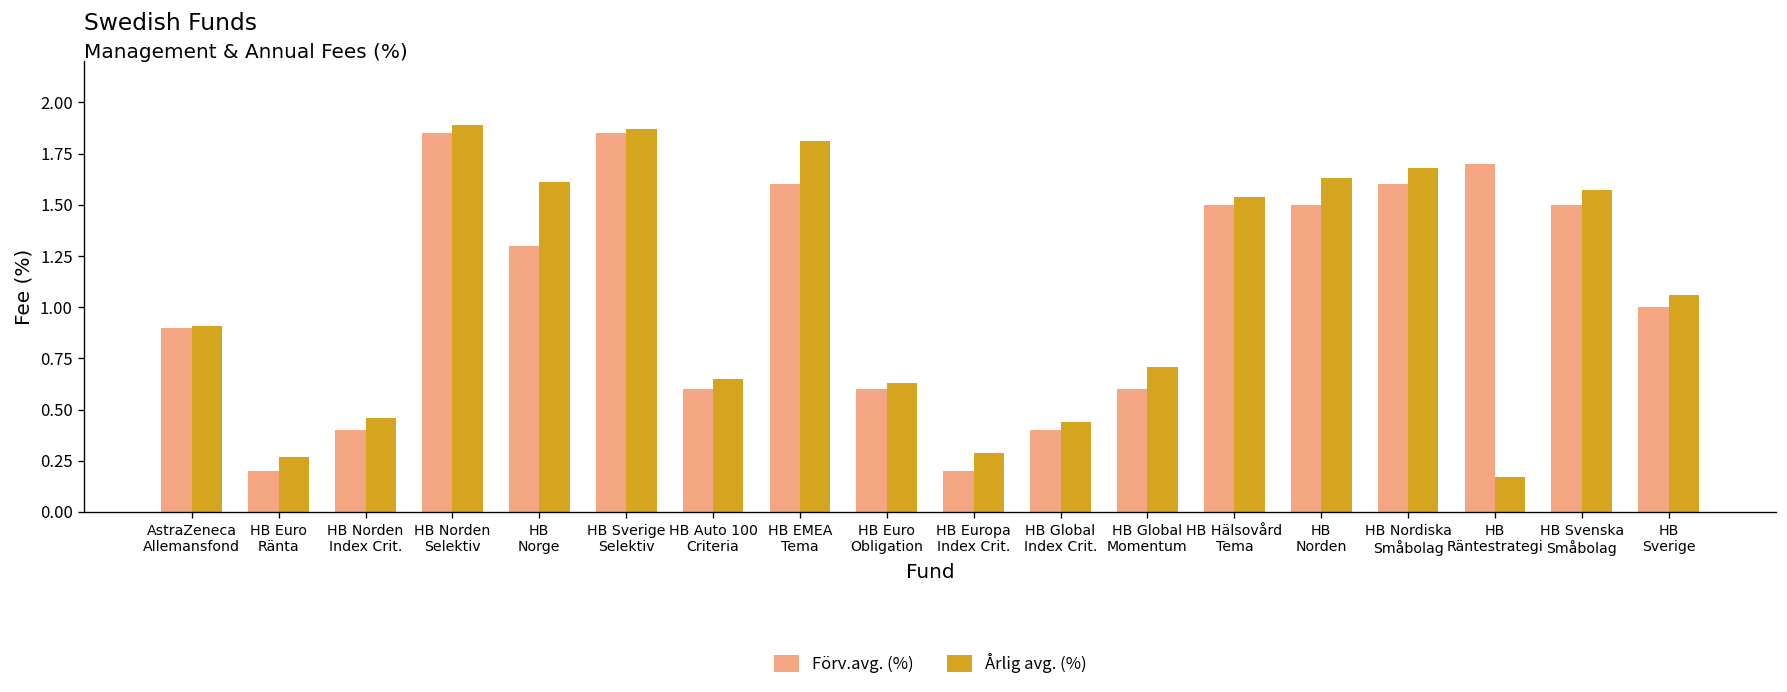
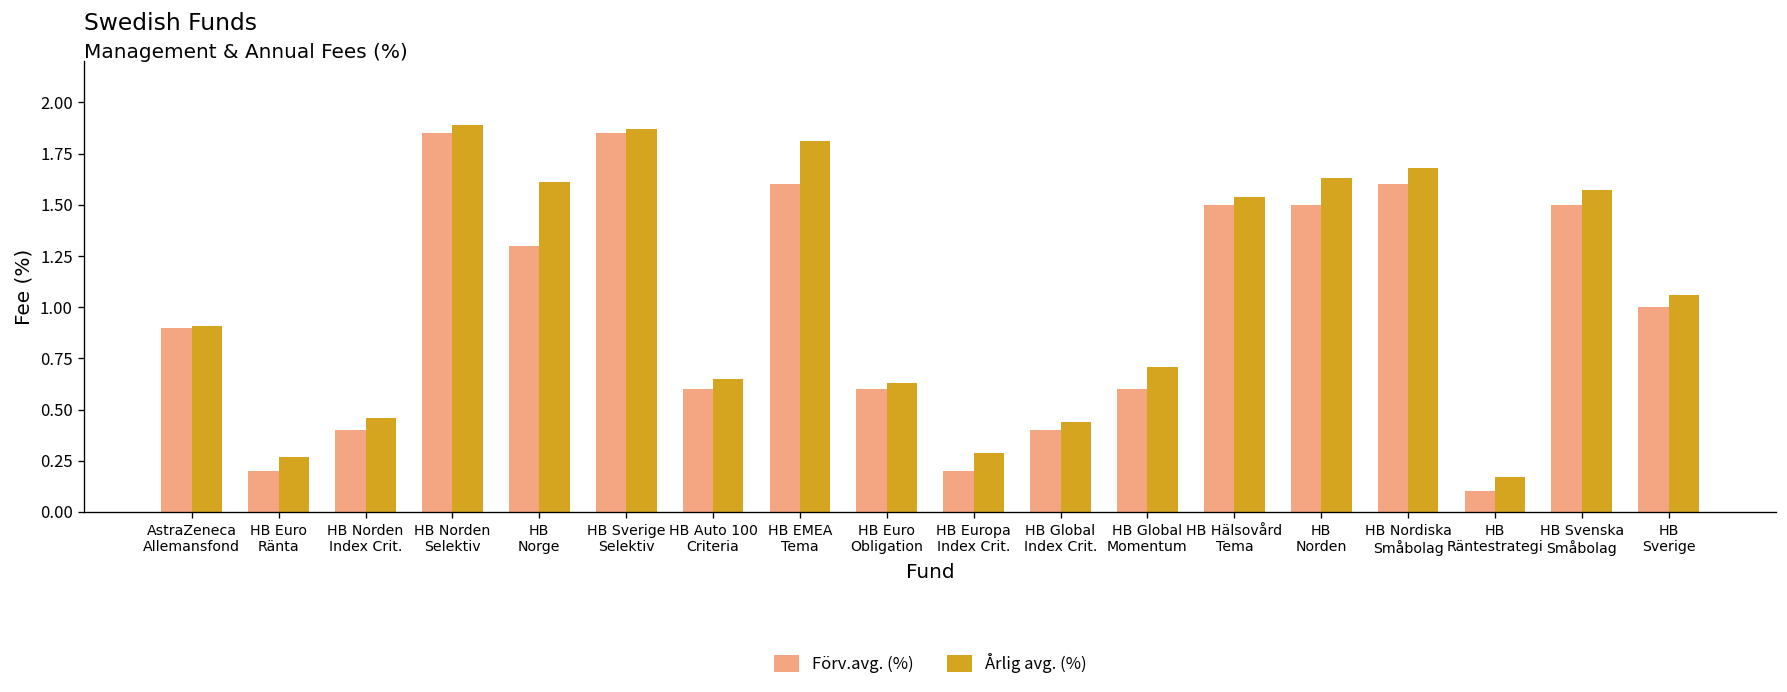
Förv.avg. (%), HB Räntestrategi: 1.7 -> 0.1
